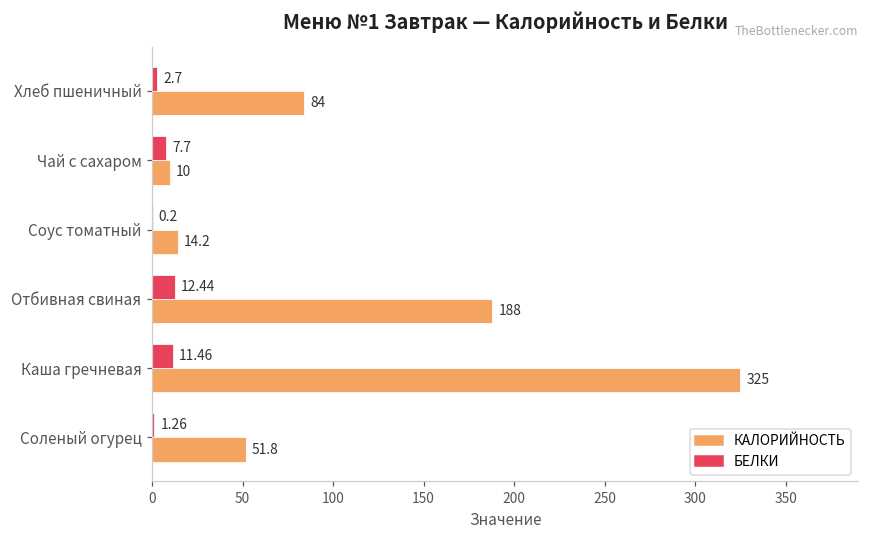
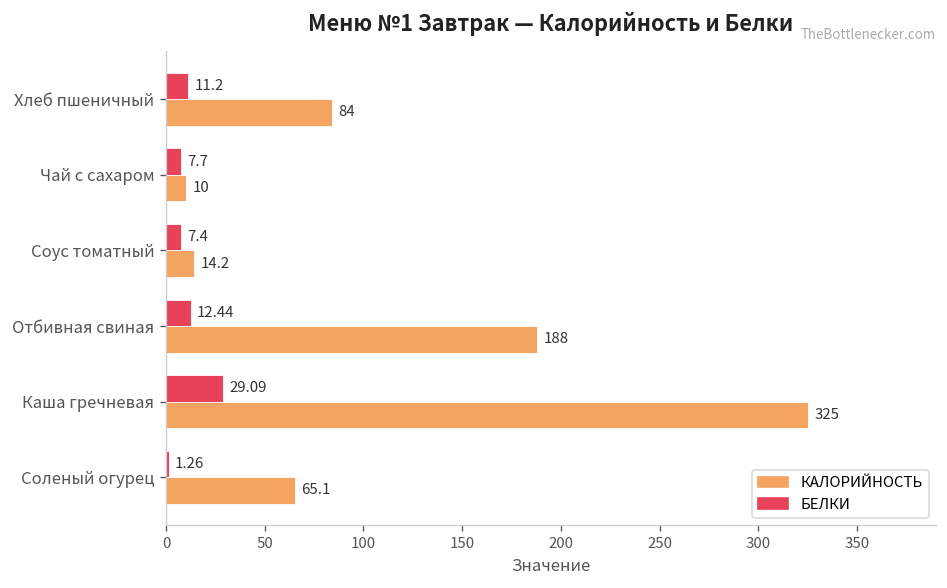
БЕЛКИ, Хлеб пшеничный: 2.7 -> 11.2
БЕЛКИ, Соус томатный: 0.2 -> 7.4
БЕЛКИ, Каша гречневая: 11.46 -> 29.09
КАЛОРИЙНОСТЬ, Соленый огурец: 51.8 -> 65.1
